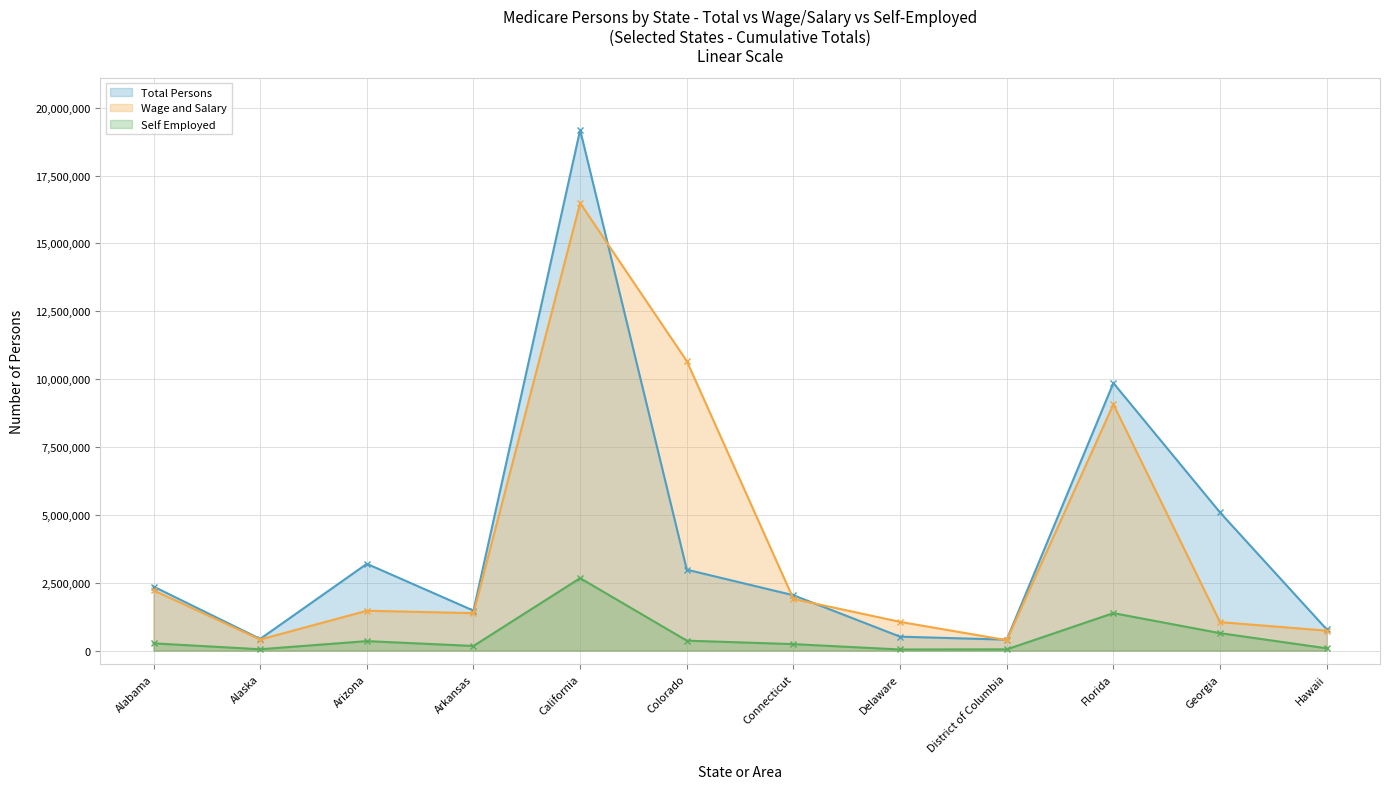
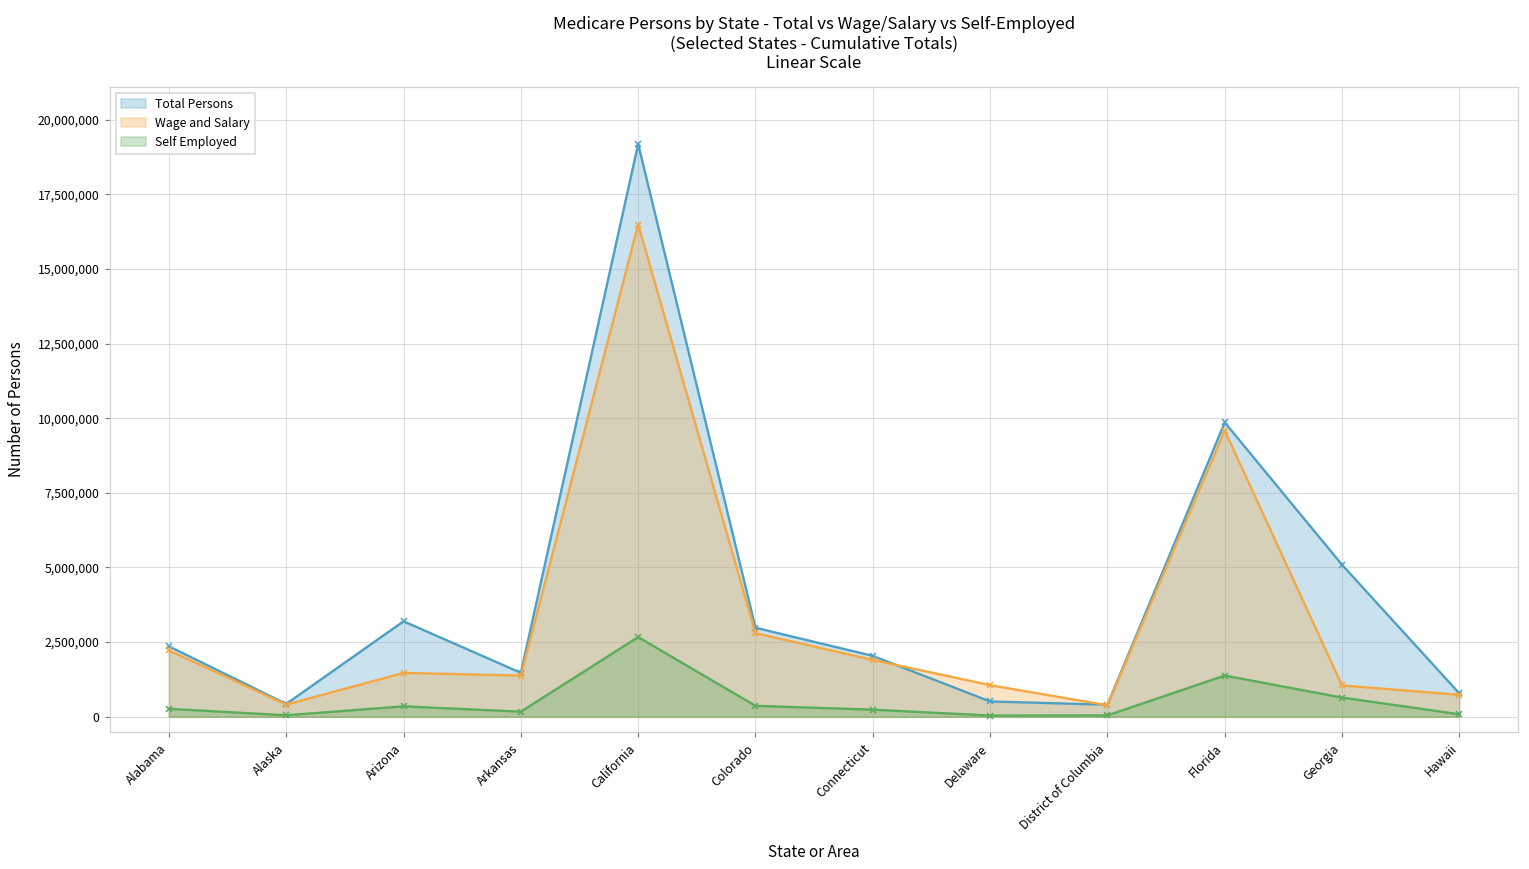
Wage and Salary, Colorado: 10,700,000 -> 2,800,000
Wage and Salary, Florida: 9,100,000 -> 9,600,000
